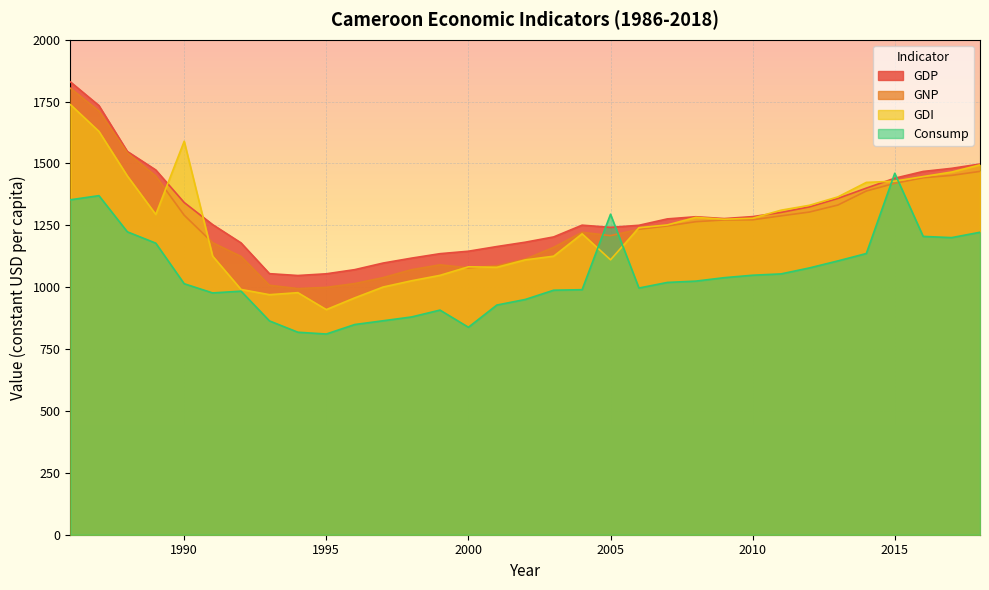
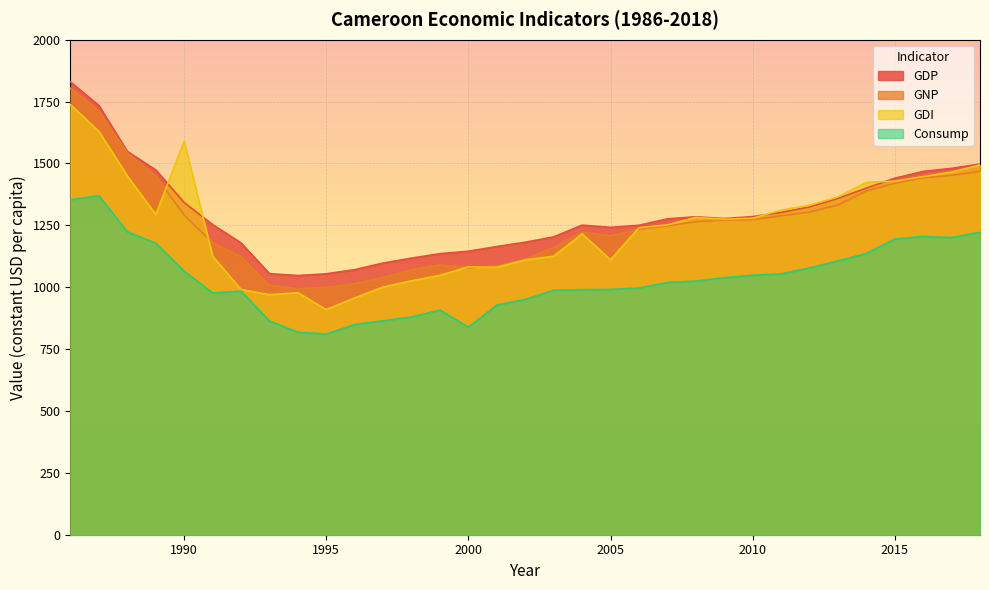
Consump, 1990: 1010 -> 1060
Consump, 2005: 1290 -> 990
Consump, 2015: 1460 -> 1190
